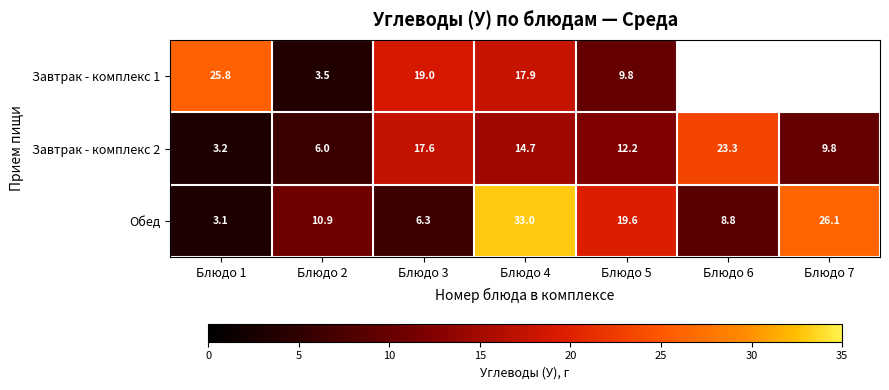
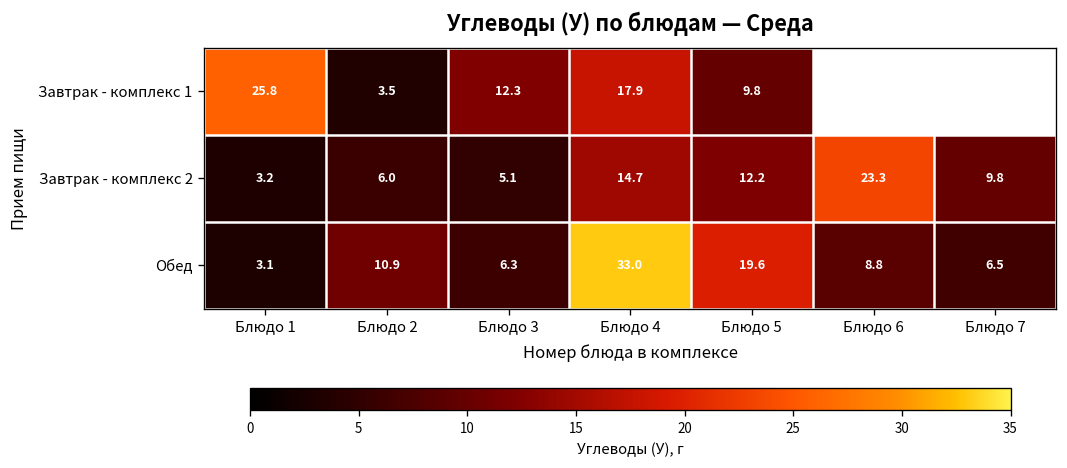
Завтрак - комплекс 1, Блюдо 3: 19.0 -> 12.3
Завтрак - комплекс 2, Блюдо 3: 17.6 -> 5.1
Обед, Блюдо 7: 26.1 -> 6.5
